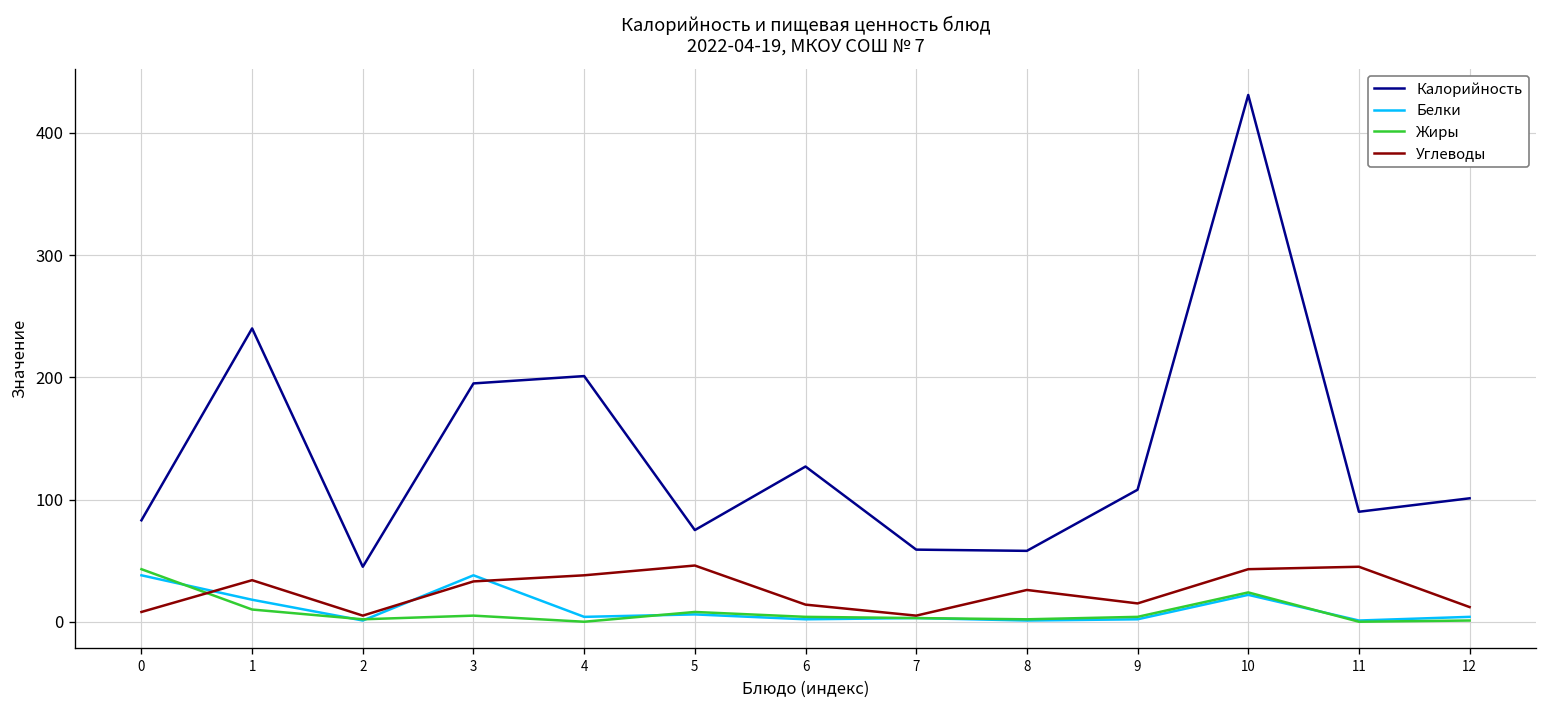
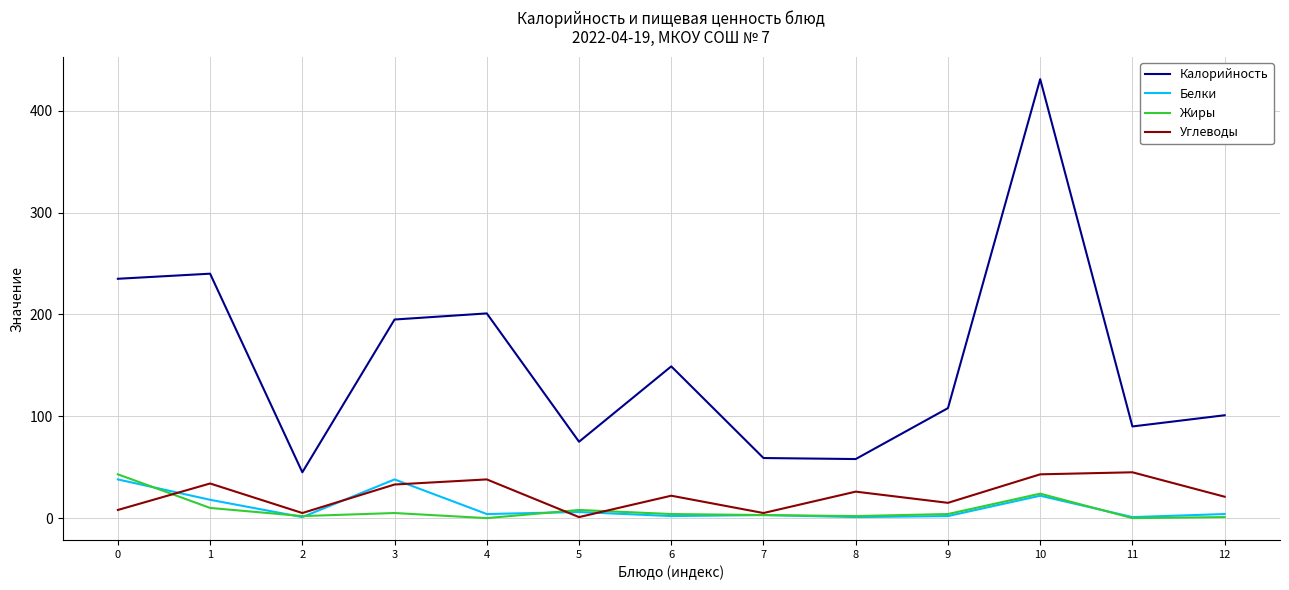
Калорийность, 0: 83 -> 235
Углеводы, 5: 46 -> 1
Калорийность, 6: 127 -> 149
Углеводы, 6: 14 -> 22
Углеводы, 12: 12 -> 21
